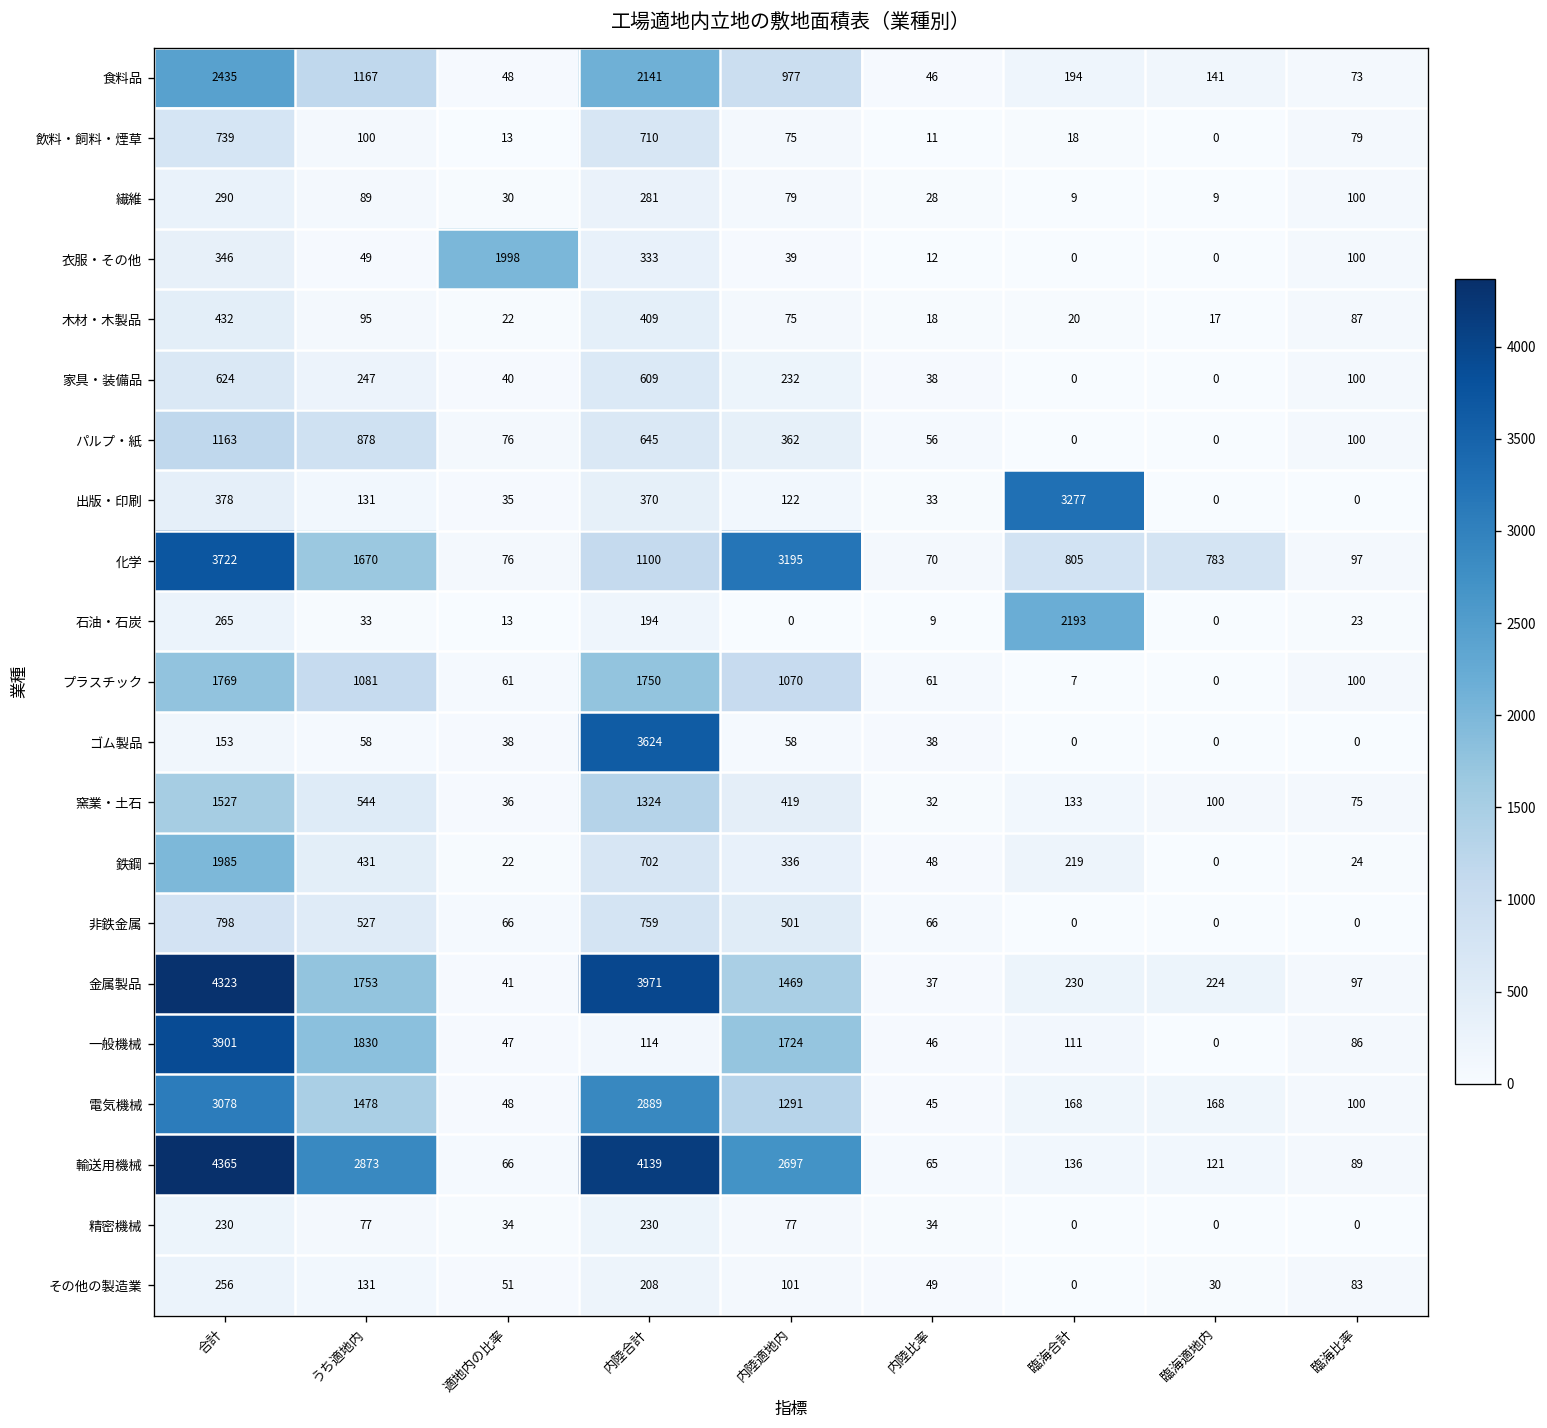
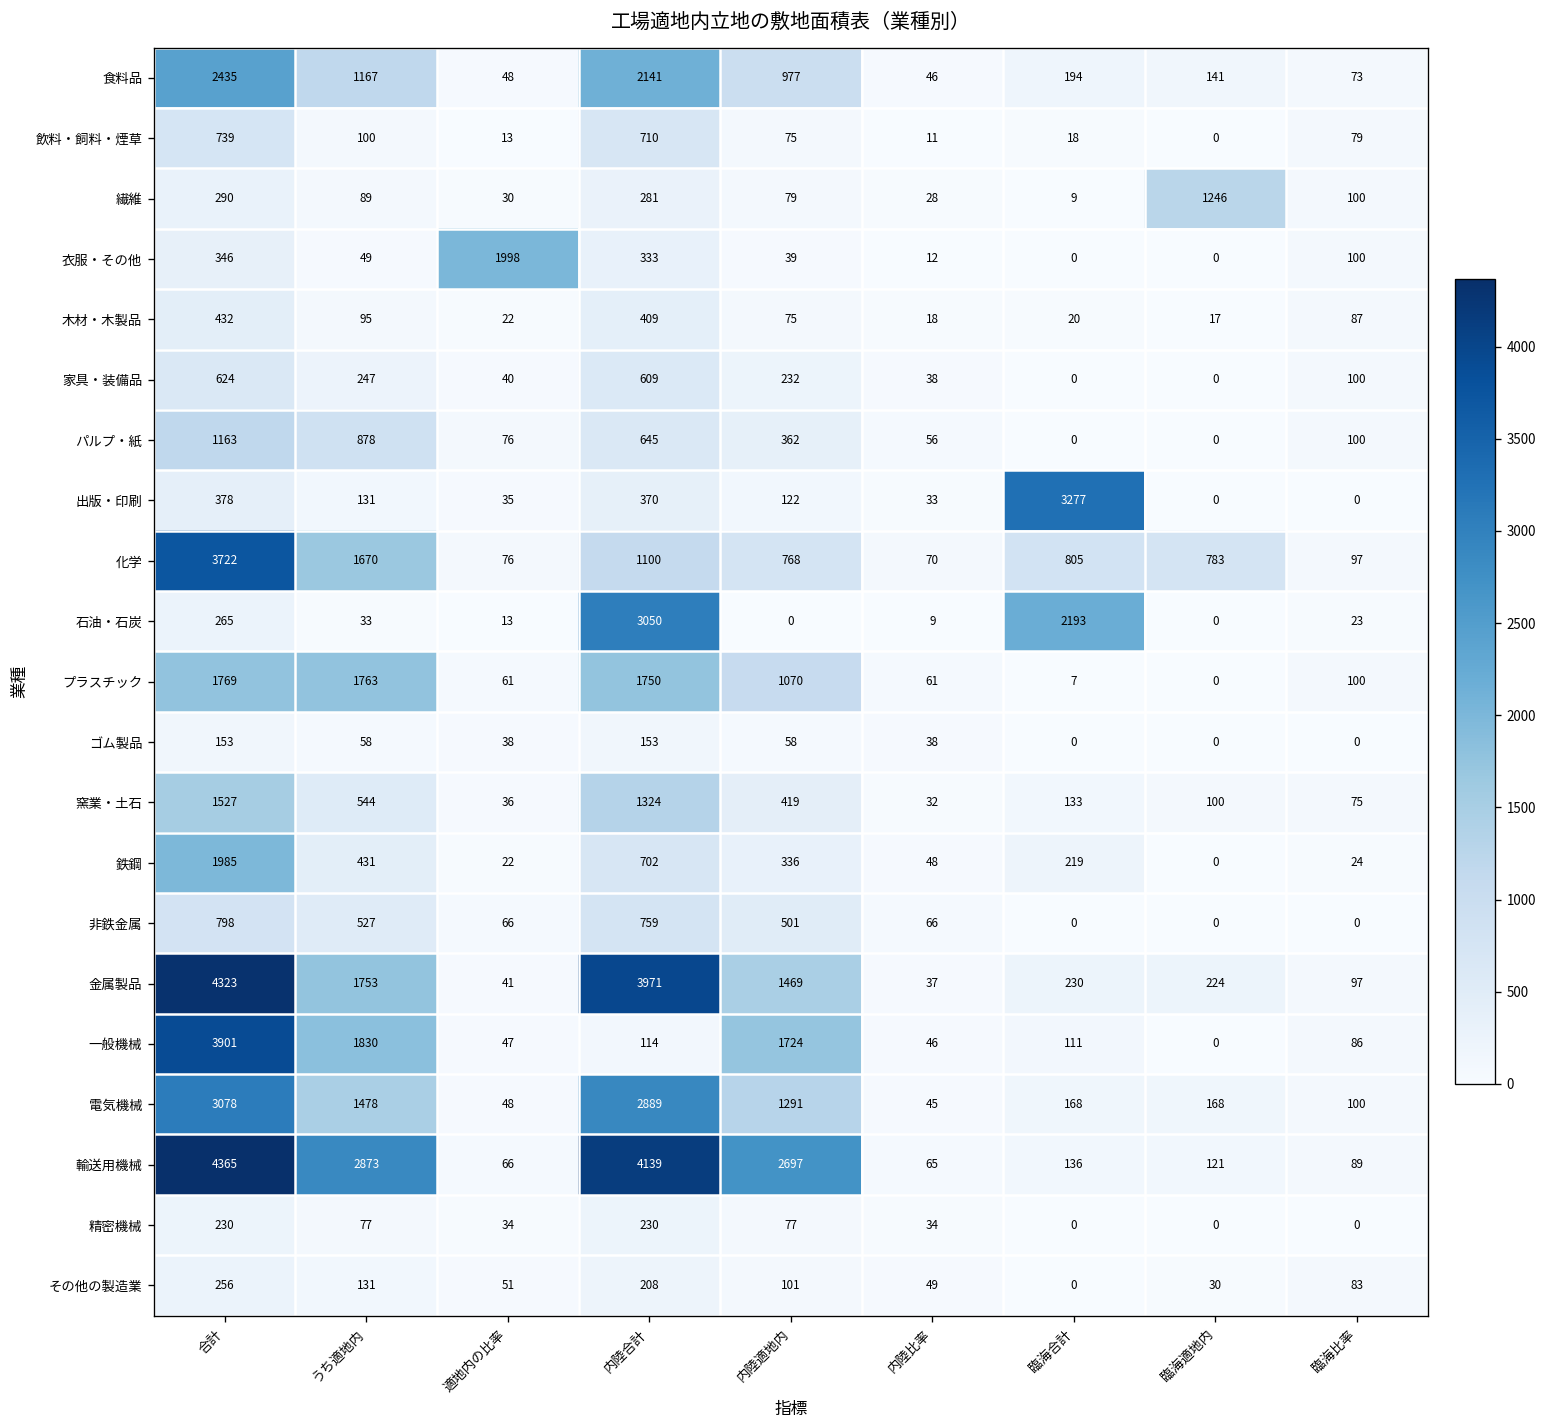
繊維, 臨海適地内: 9 -> 1246
化学, 内陸適地内: 3195 -> 768
石油・石炭, 内陸合計: 194 -> 3050
プラスチック, うち適地内: 1081 -> 1763
ゴム製品, 内陸合計: 3624 -> 153
